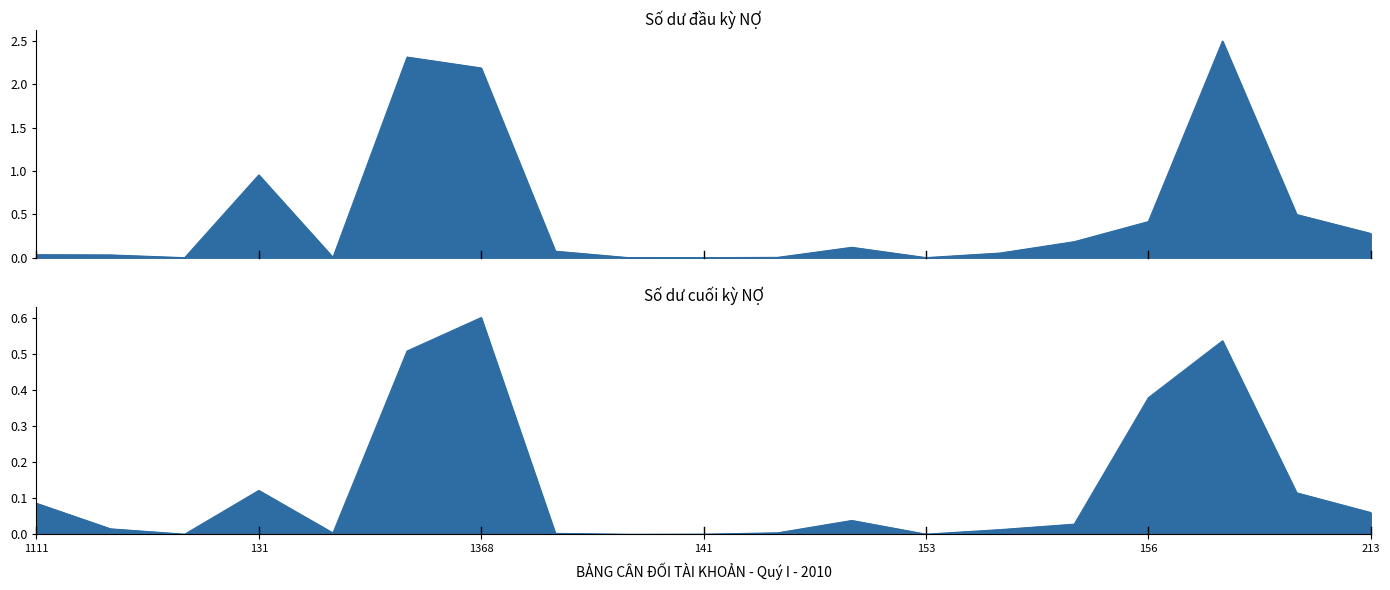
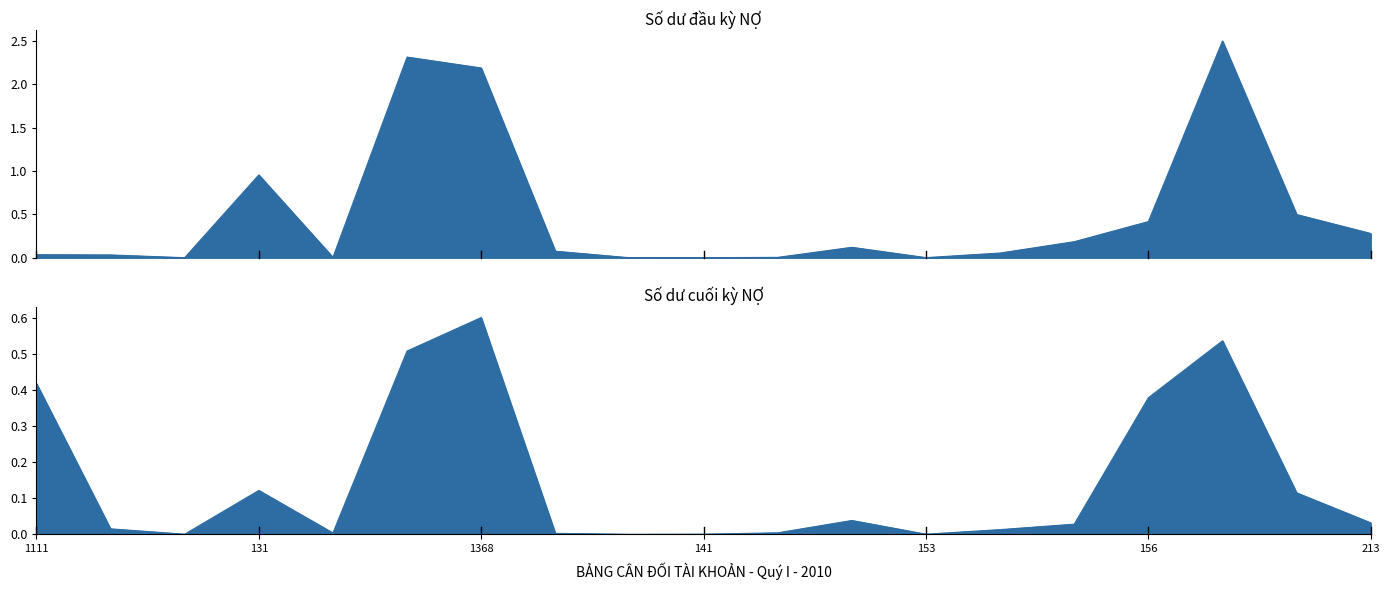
Số dư cuối kỳ NỢ, 1111: 0.09 -> 0.42
Số dư cuối kỳ NỢ, 213: 0.06 -> 0.03
